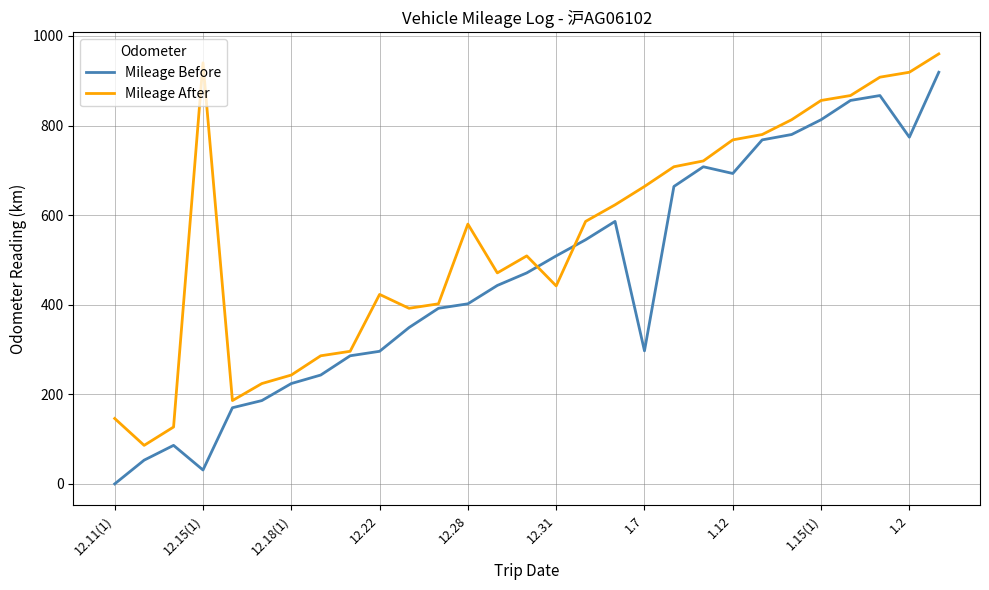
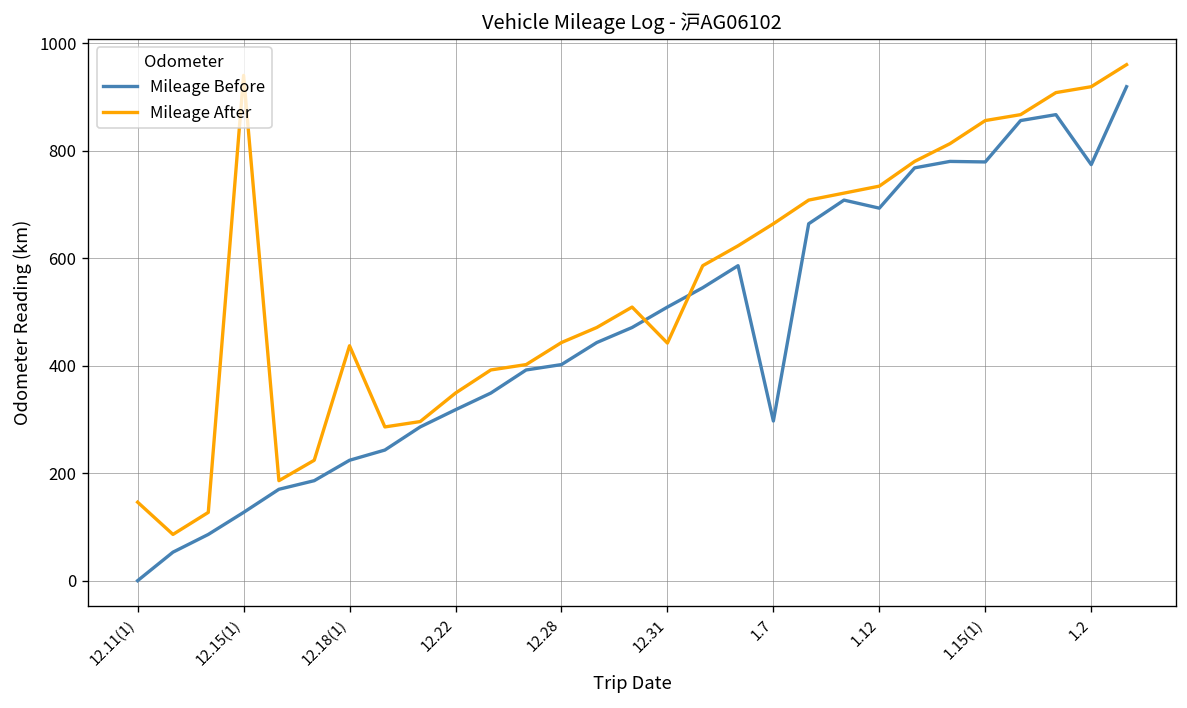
Mileage Before, 12.15(1): 30 -> 130
Mileage After, 12.18(1): 240 -> 440
Mileage Before, 12.22: 300 -> 320
Mileage After, 12.22: 420 -> 350
Mileage After, 12.28: 580 -> 440
Mileage After, 1.12: 770 -> 730
Mileage Before, 1.15(1): 810 -> 780
